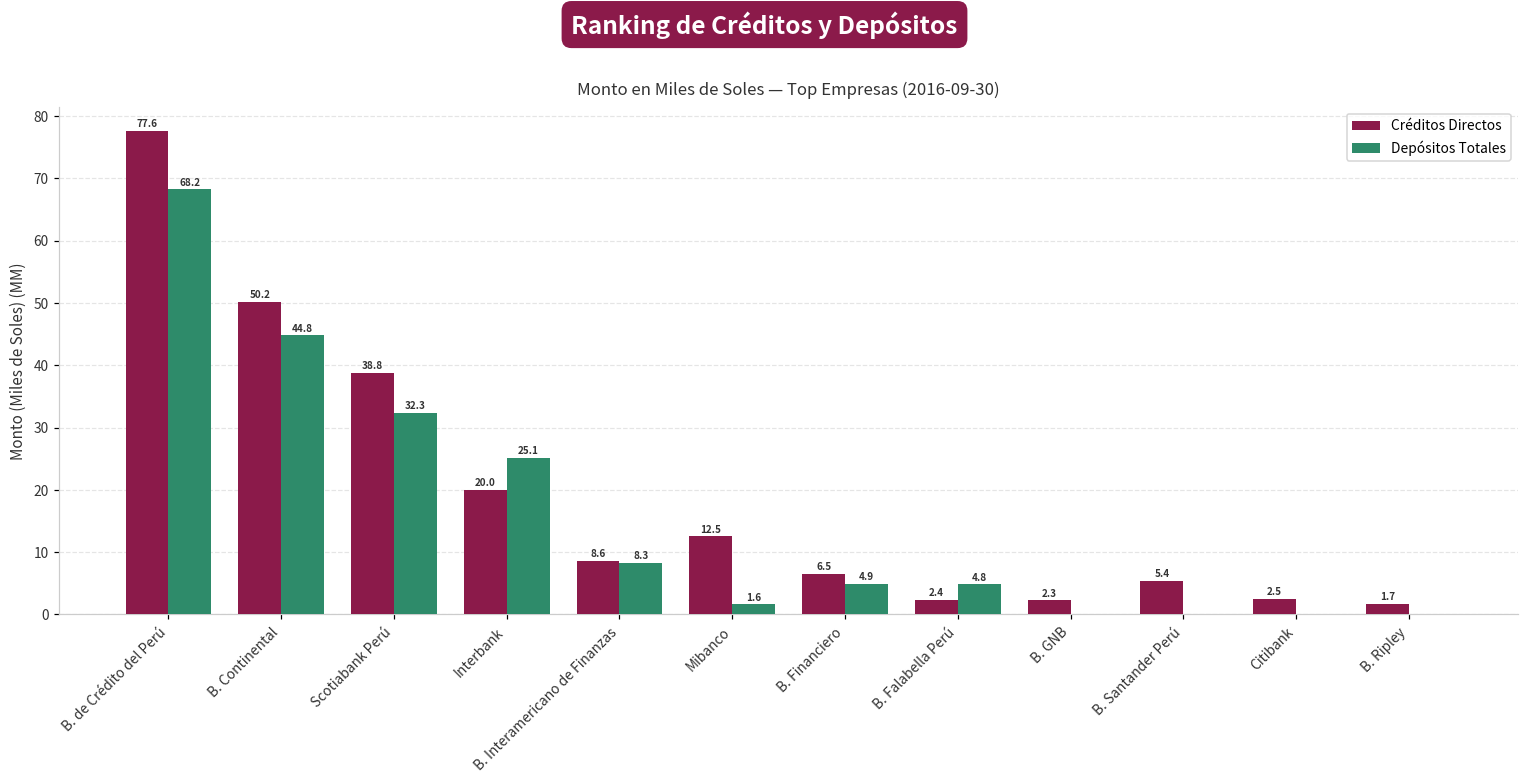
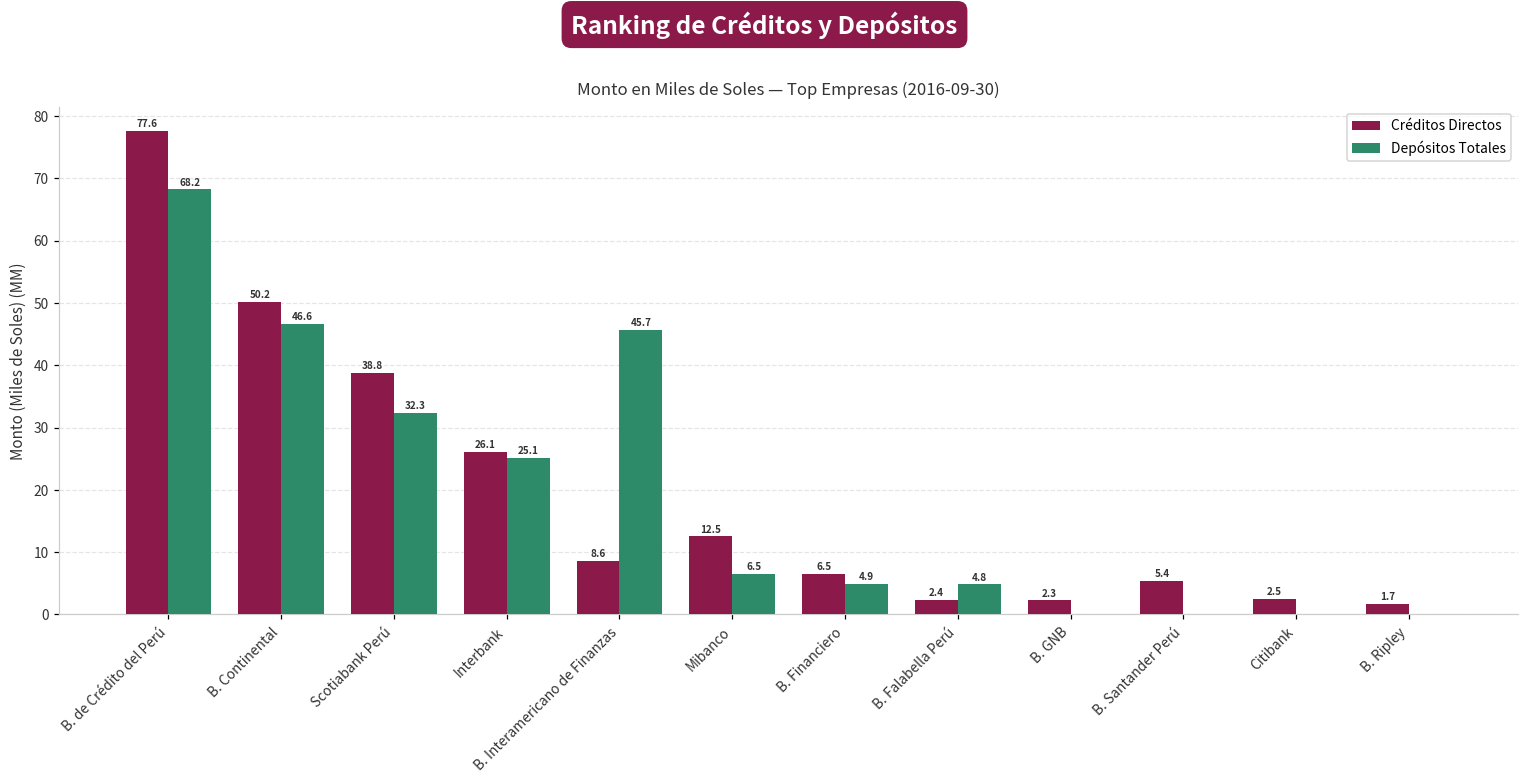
Depósitos Totales, B. Continental: 44.8 -> 46.6
Créditos Directos, Interbank: 20.0 -> 26.1
Depósitos Totales, B. Interamericano de Finanzas: 8.3 -> 45.7
Depósitos Totales, Mibanco: 1.6 -> 6.5
